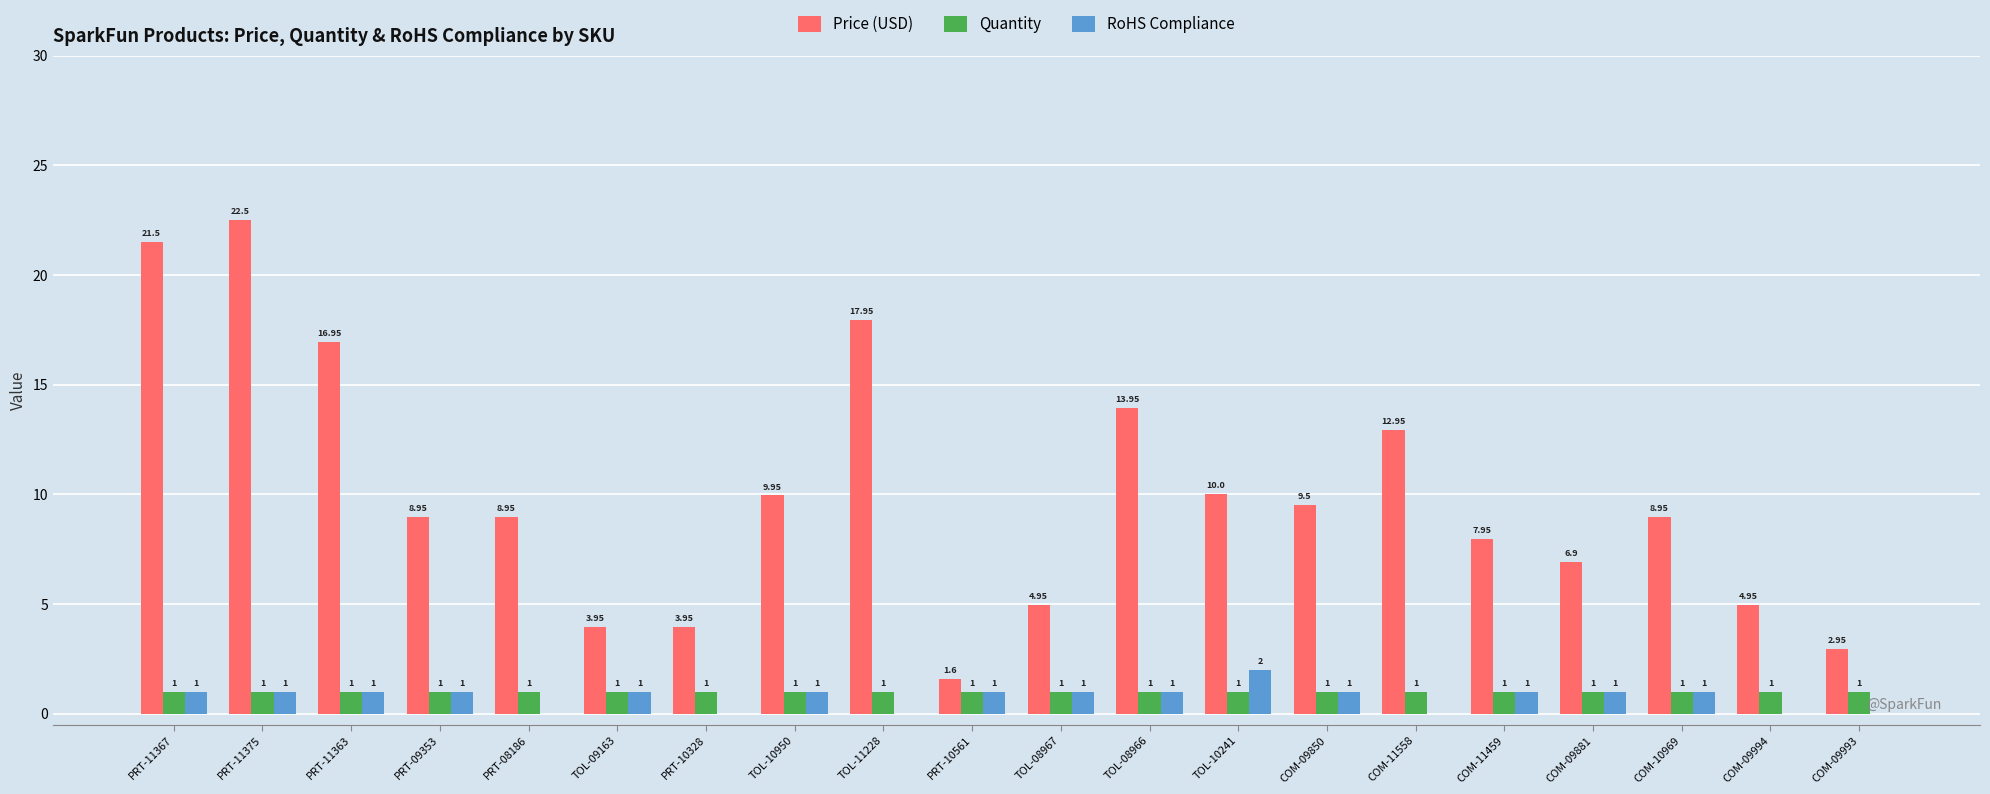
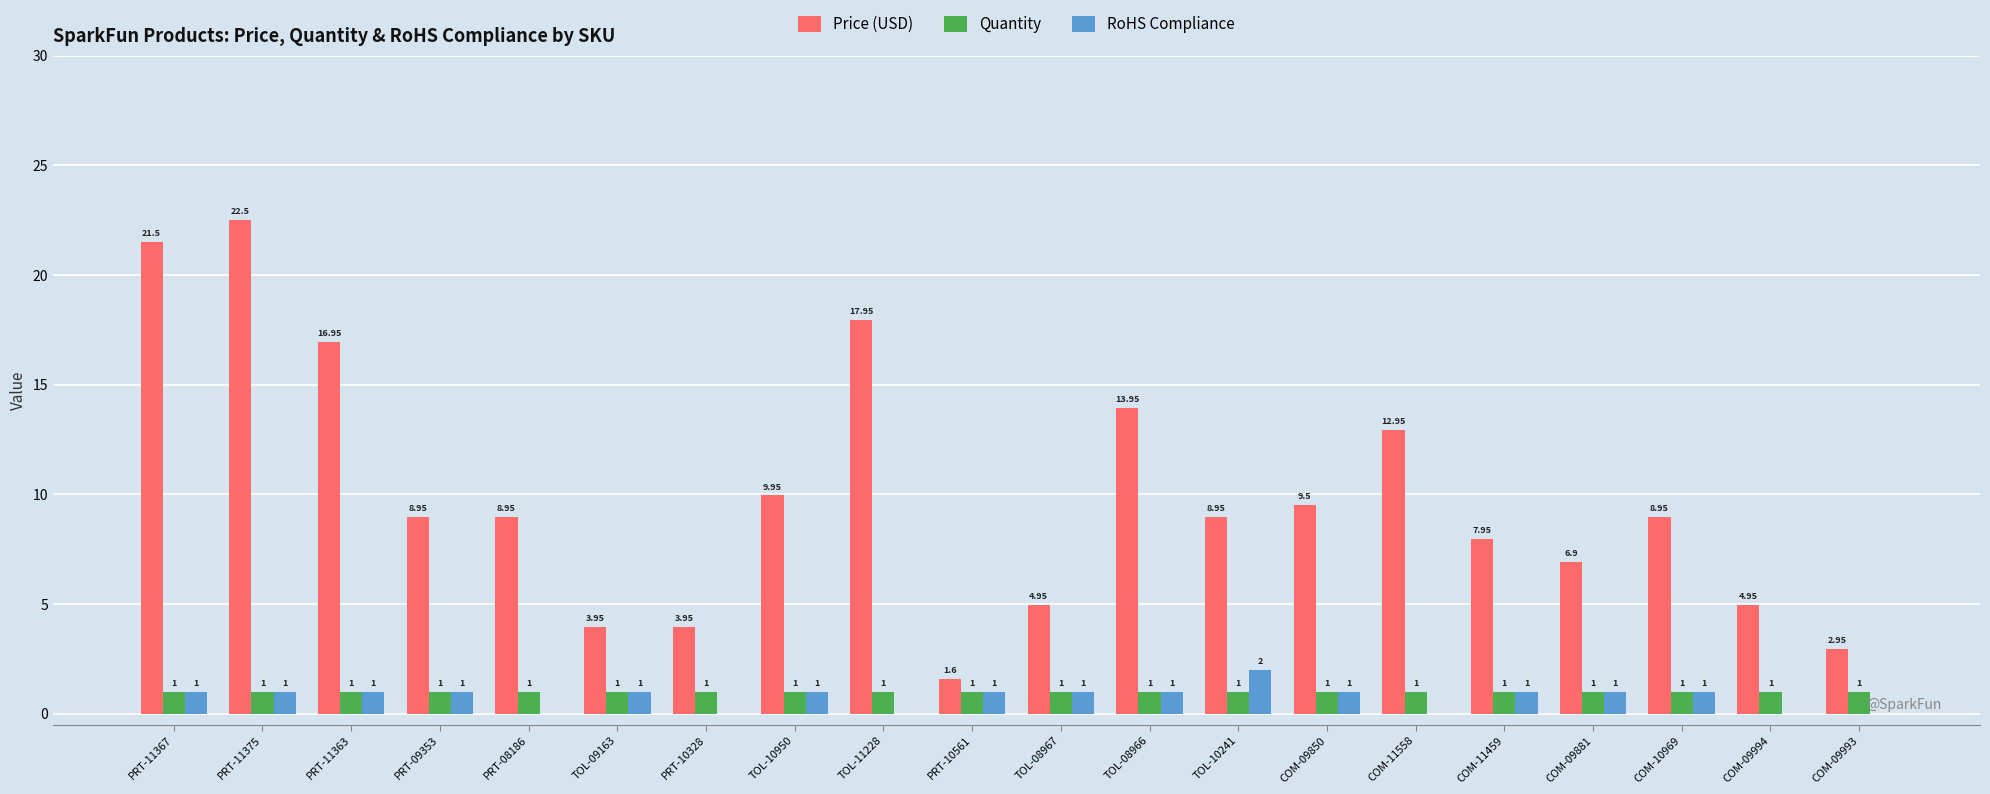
Price (USD), TOL-10241: 10.0 -> 8.95
